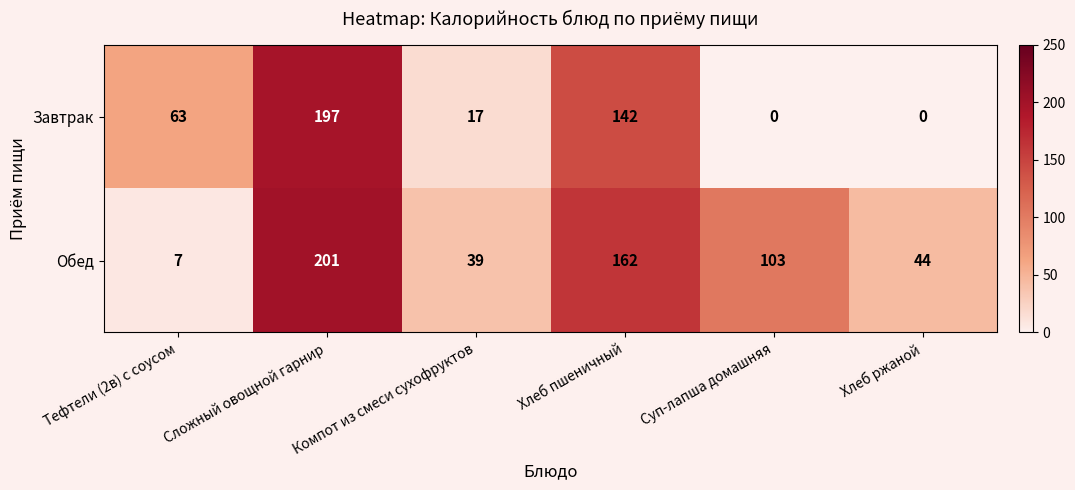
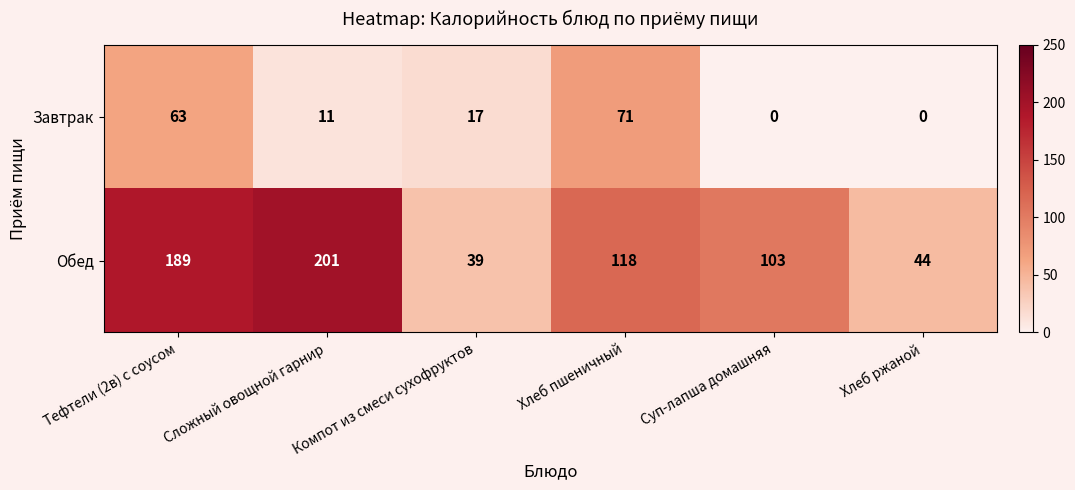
Завтрак, Сложный овощной гарнир: 197 -> 11
Завтрак, Хлеб пшеничный: 142 -> 71
Обед, Тефтели (2в) с соусом: 7 -> 189
Обед, Хлеб пшеничный: 162 -> 118
